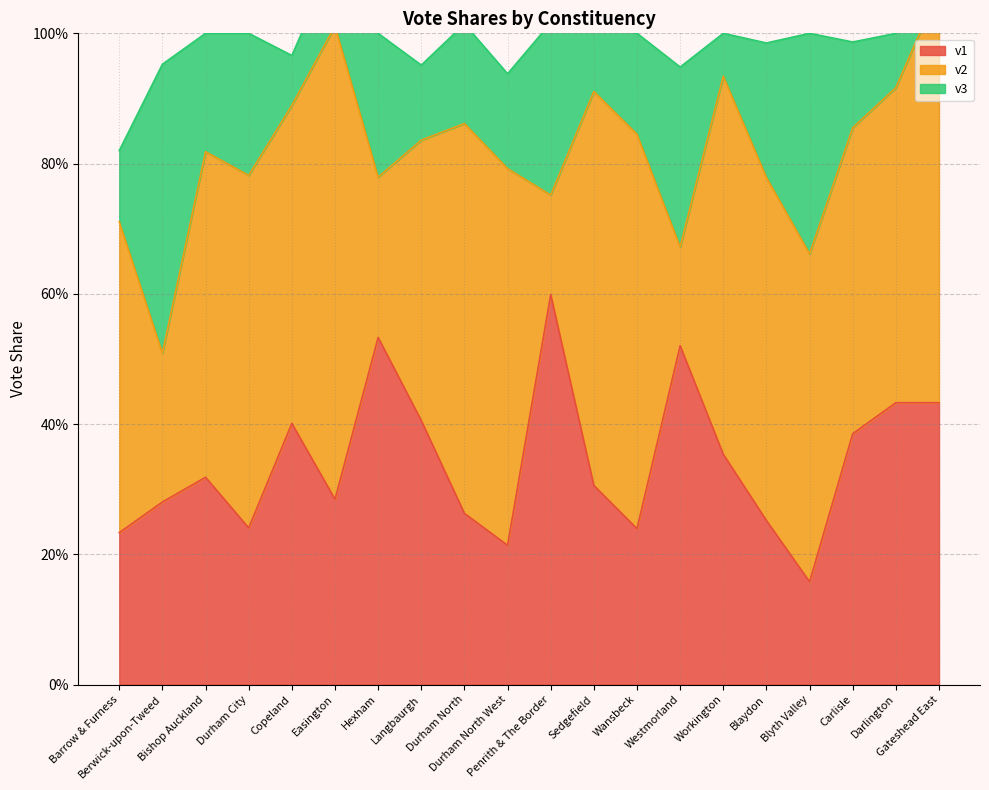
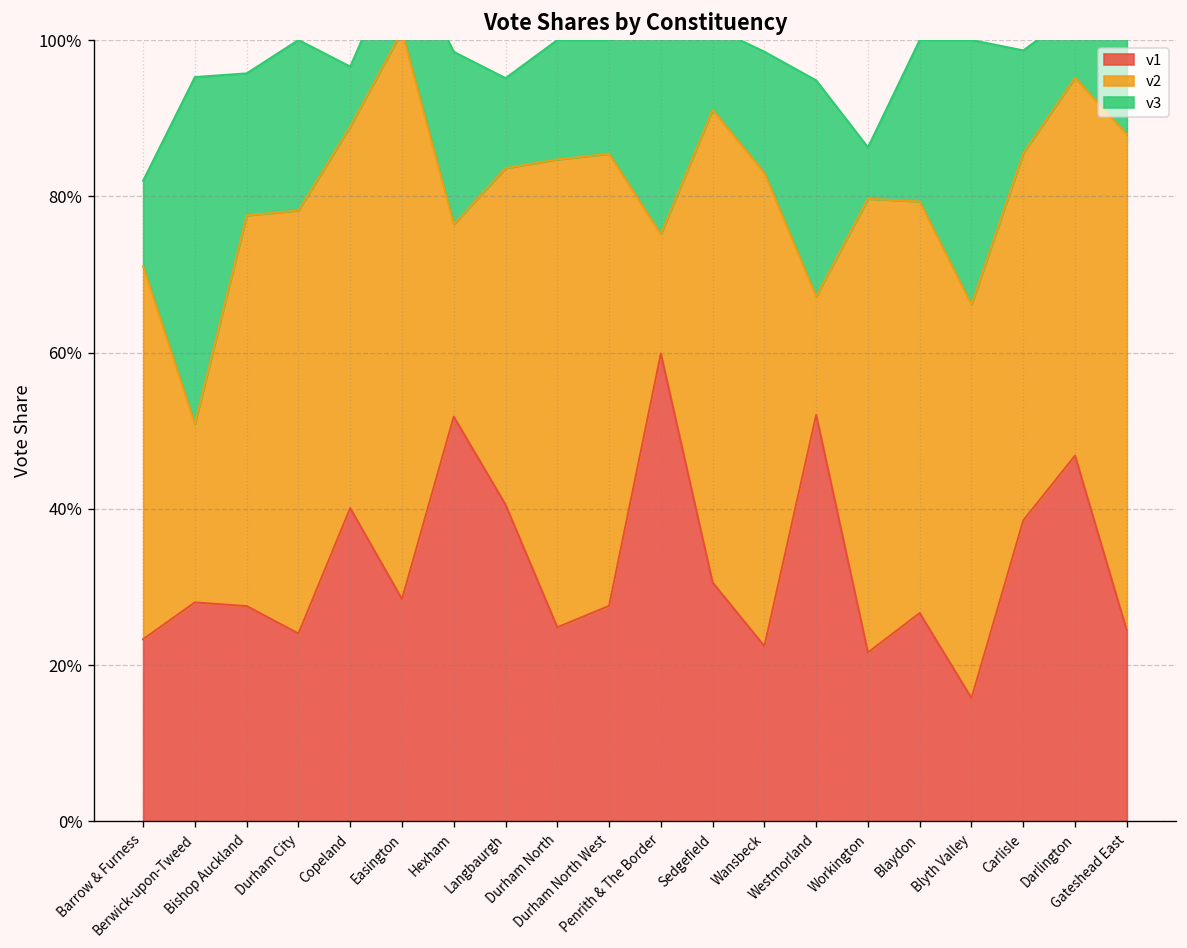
v1, Bishop Auckland: 32% -> 28%
v1, Hexham: 53% -> 52%
v1, Durham North: 26% -> 25%
v1, Durham North West: 21% -> 28%
v1, Wansbeck: 24% -> 22%
v1, Workington: 35% -> 22%
v1, Blaydon: 25% -> 27%
v1, Darlington: 43% -> 47%
v1, Gateshead East: 43% -> 24%
